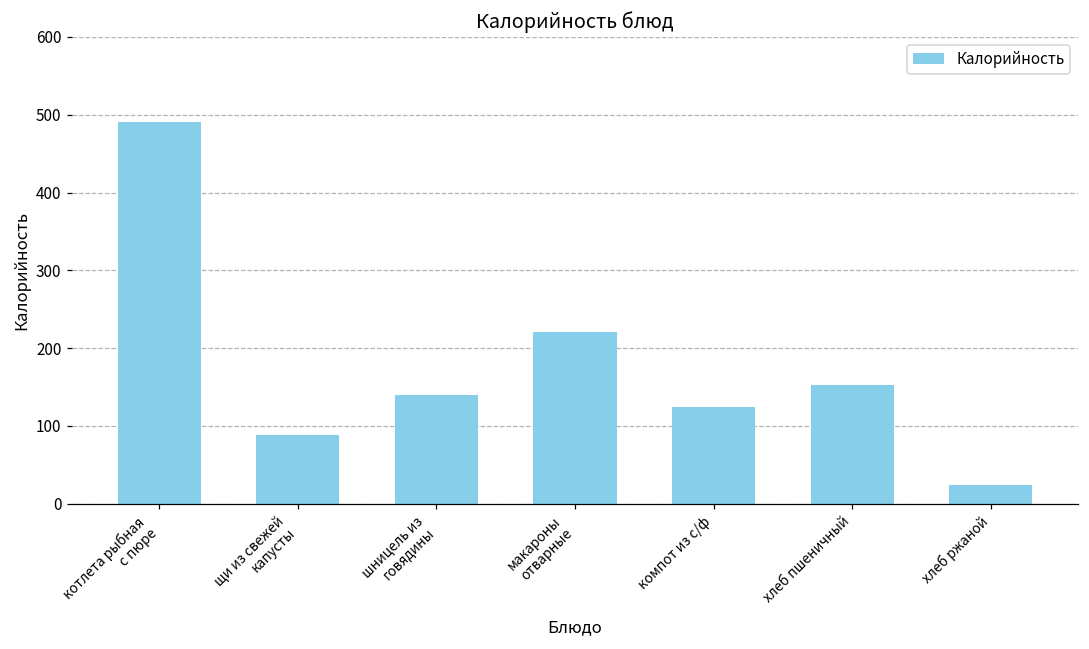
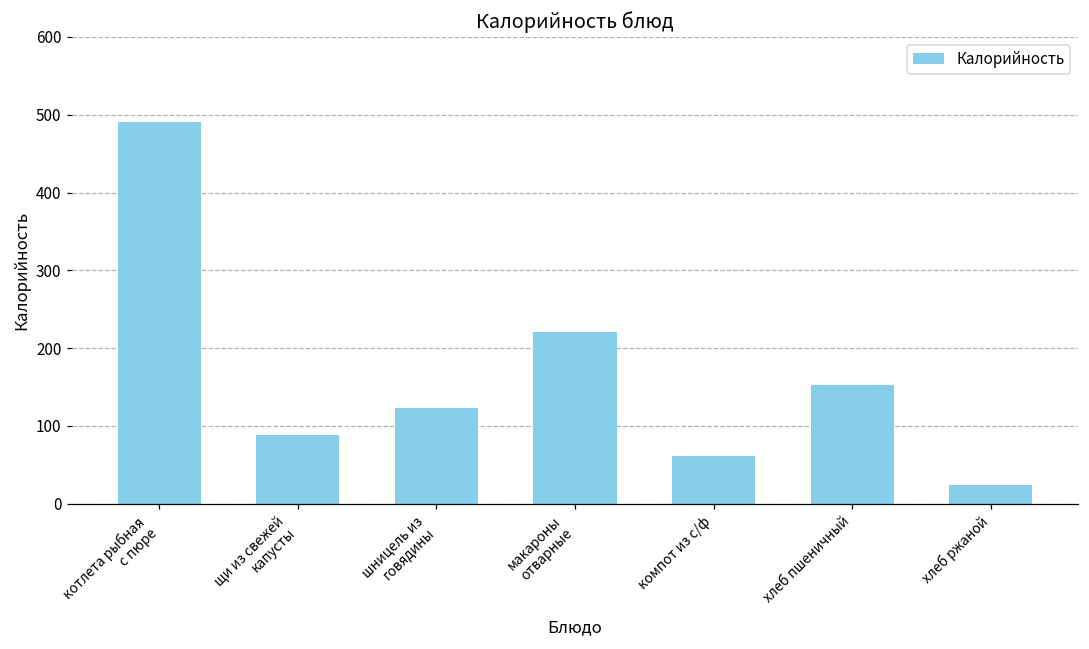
шницель из говядины: 140 -> 120
компот из с/ф: 120 -> 60
